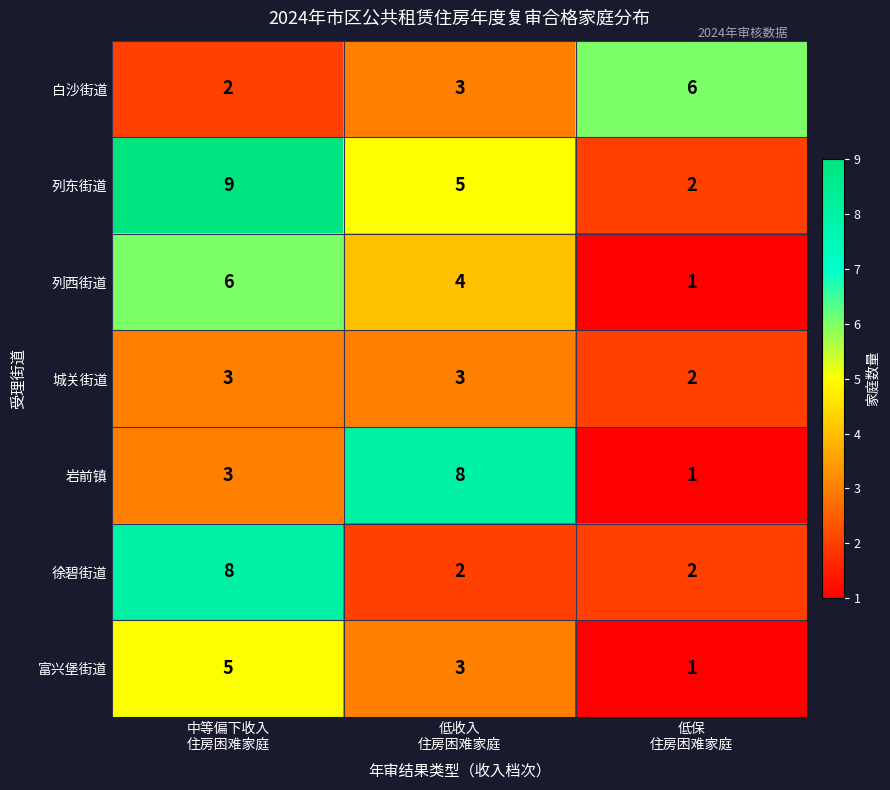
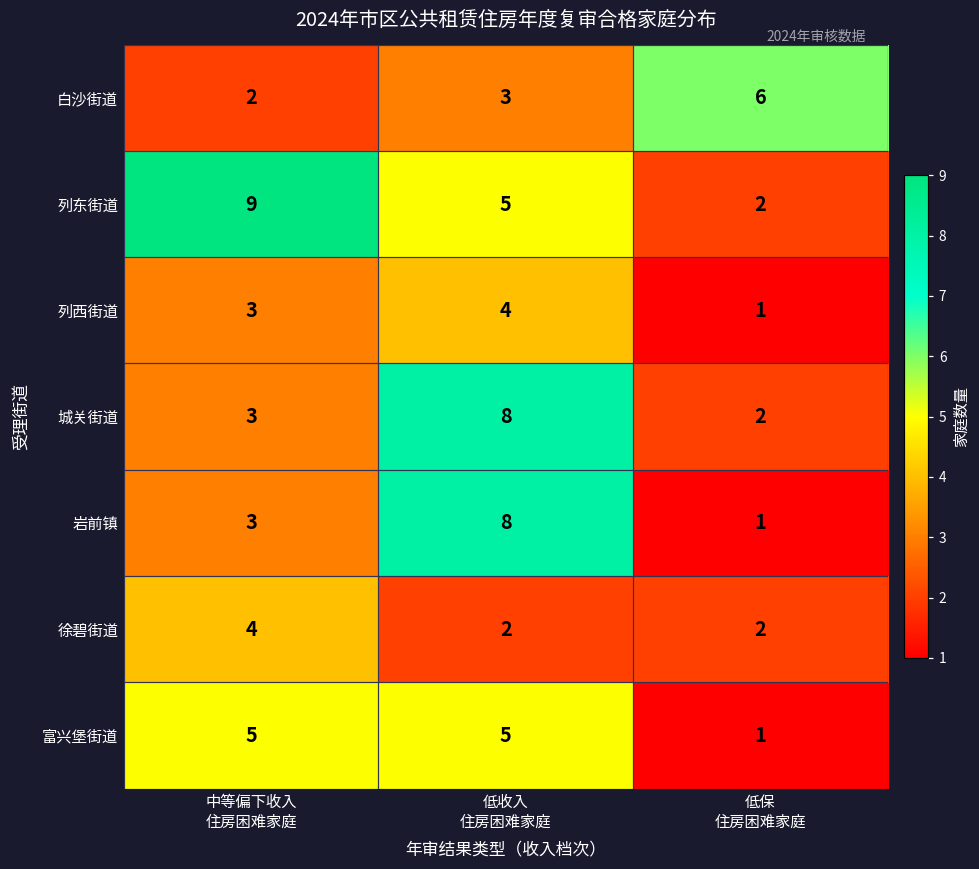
列西街道, 中等偏下收入 住房困难家庭: 6 -> 3
城关街道, 低收入 住房困难家庭: 3 -> 8
徐碧街道, 中等偏下收入 住房困难家庭: 8 -> 4
富兴堡街道, 低收入 住房困难家庭: 3 -> 5
